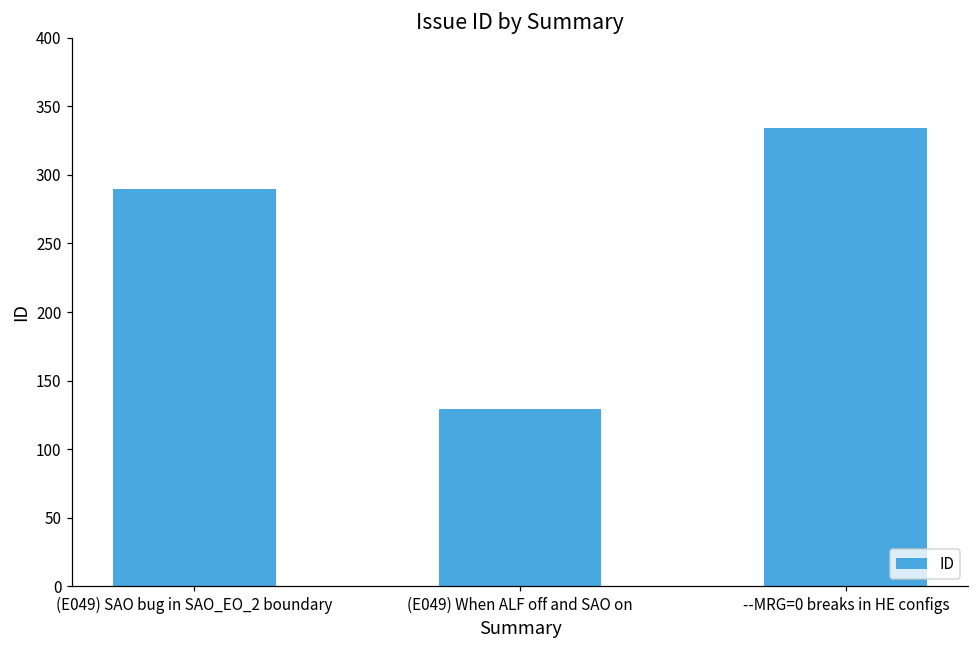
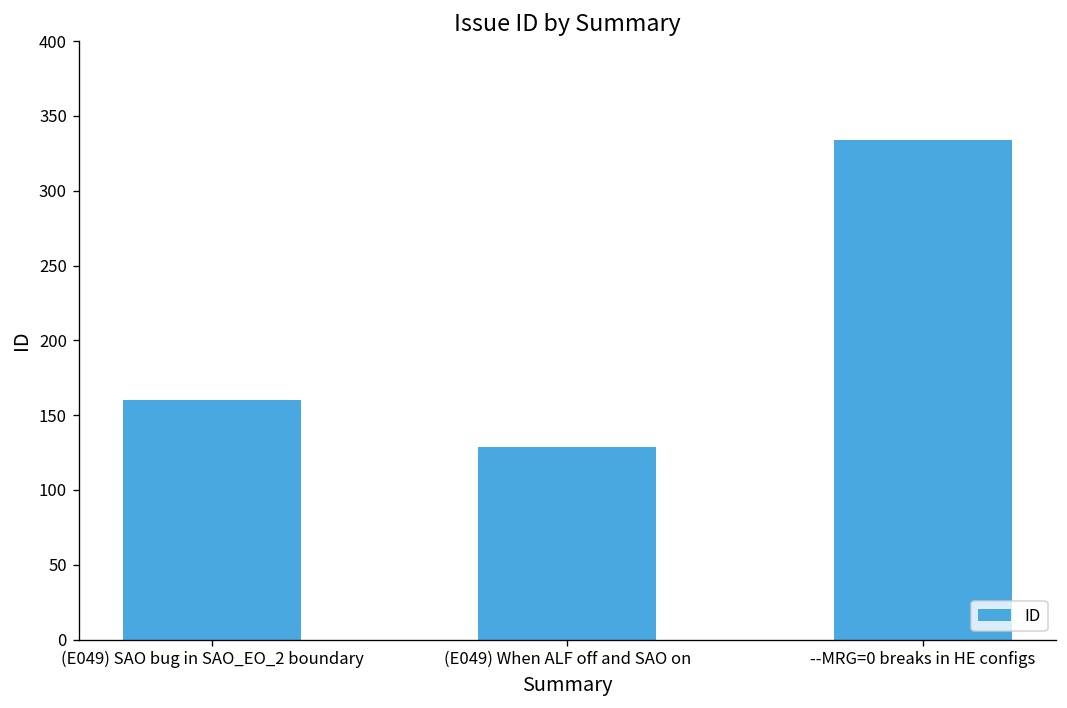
(E049) SAO bug in SAO_EO_2 boundary: 290 -> 160
